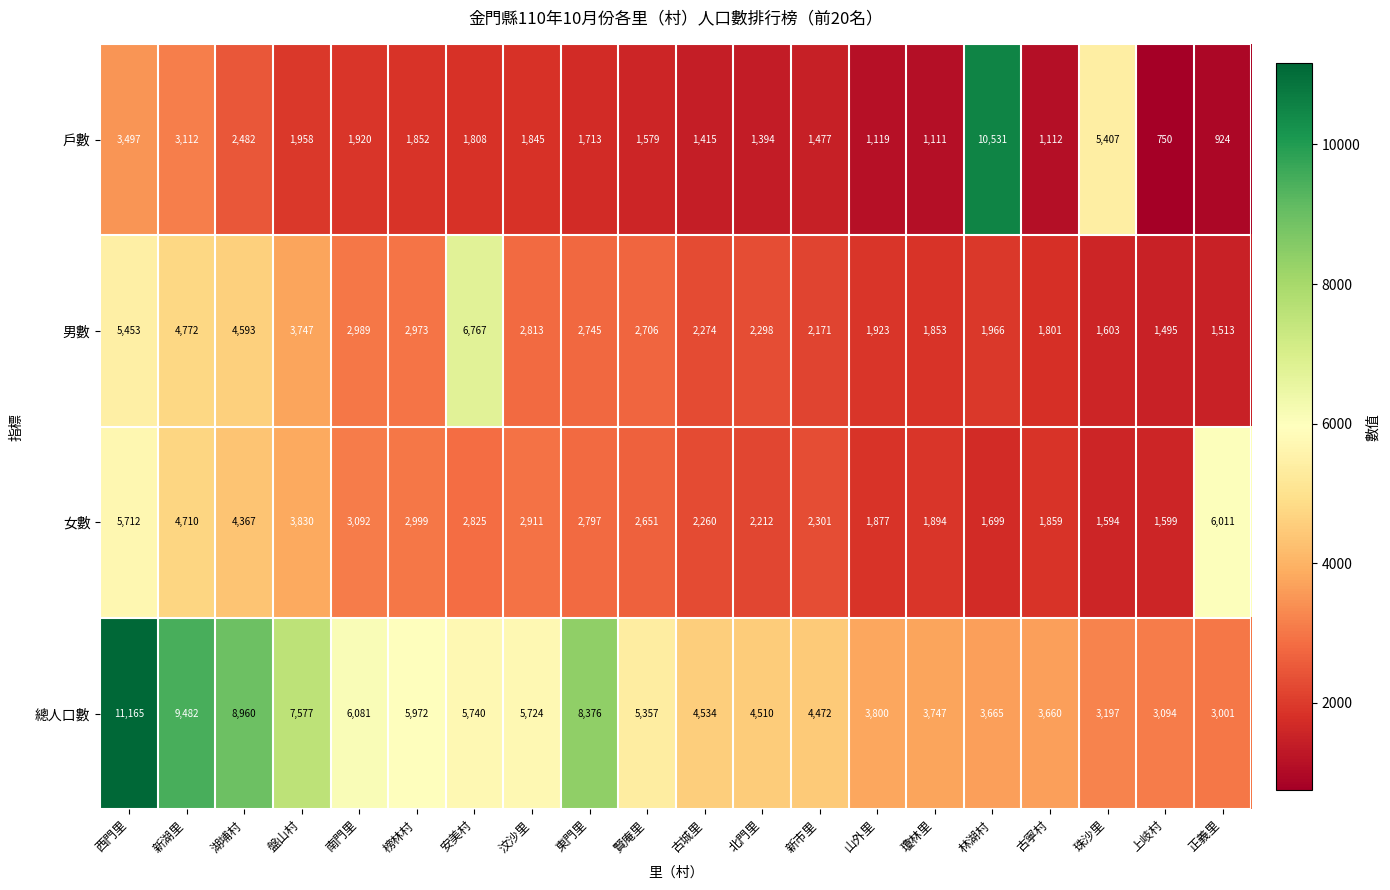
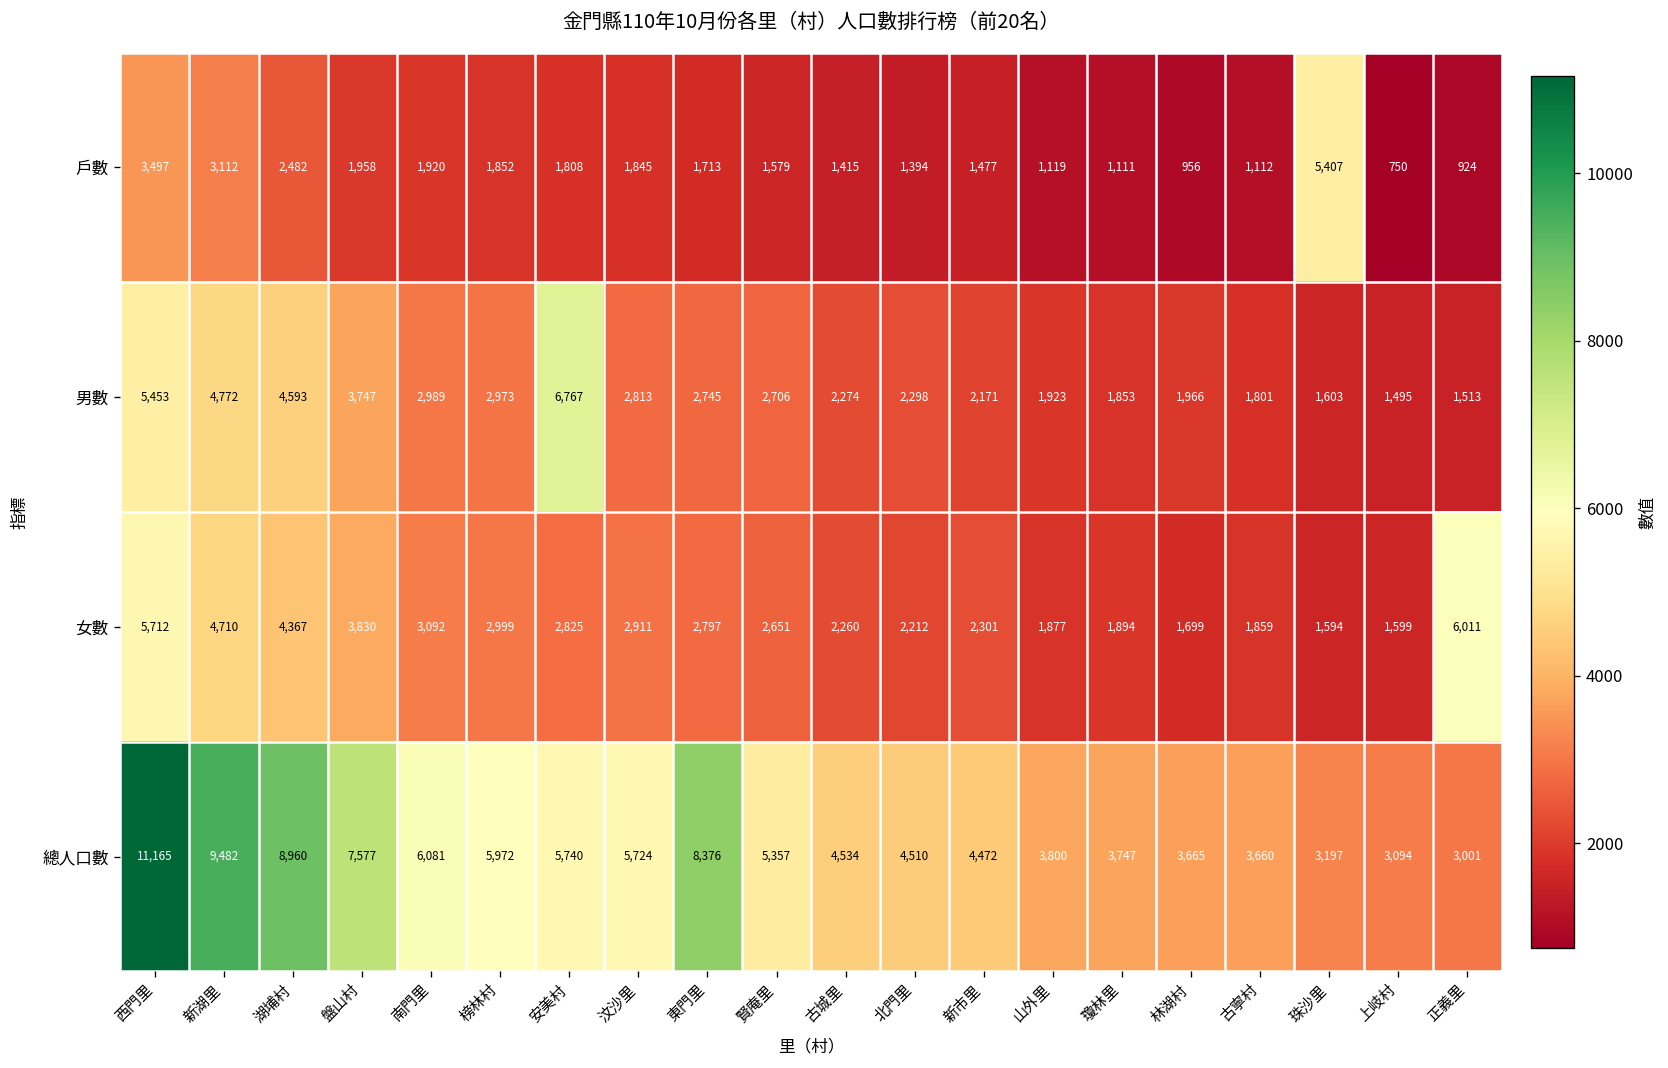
戶數, 林湖村: 10,531 -> 956
